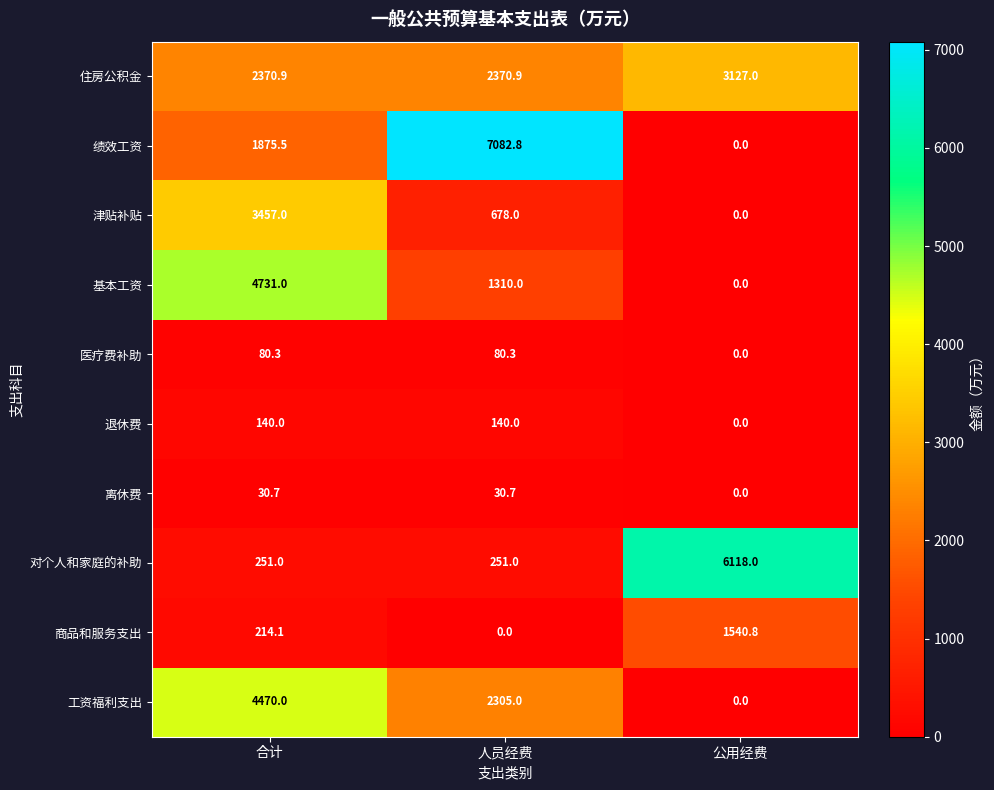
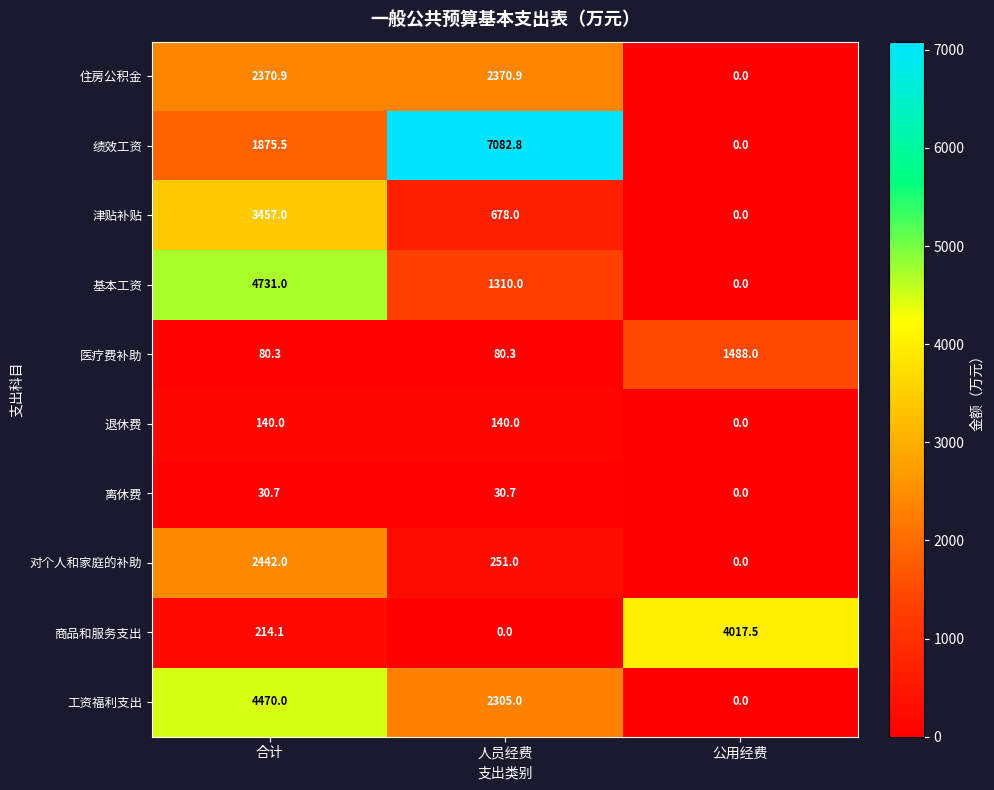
住房公积金, 公用经费: 3127.0 -> 0.0
医疗费补助, 公用经费: 0.0 -> 1488.0
对个人和家庭的补助, 合计: 251.0 -> 2442.0
对个人和家庭的补助, 公用经费: 6118.0 -> 0.0
商品和服务支出, 公用经费: 1540.8 -> 4017.5
